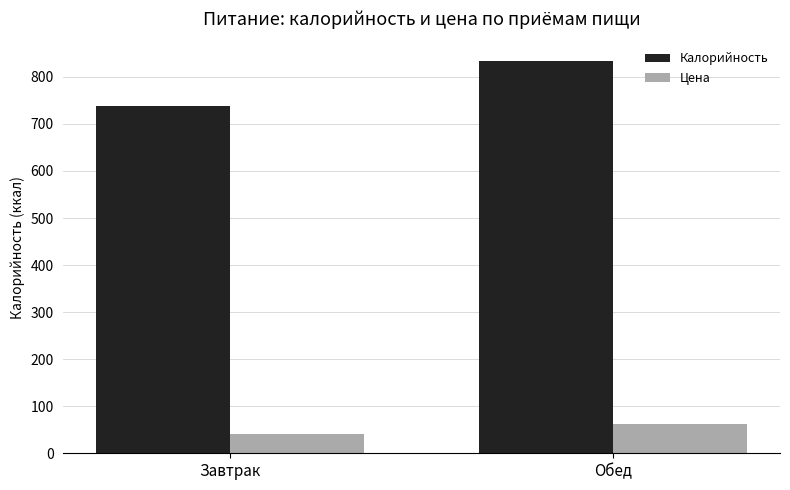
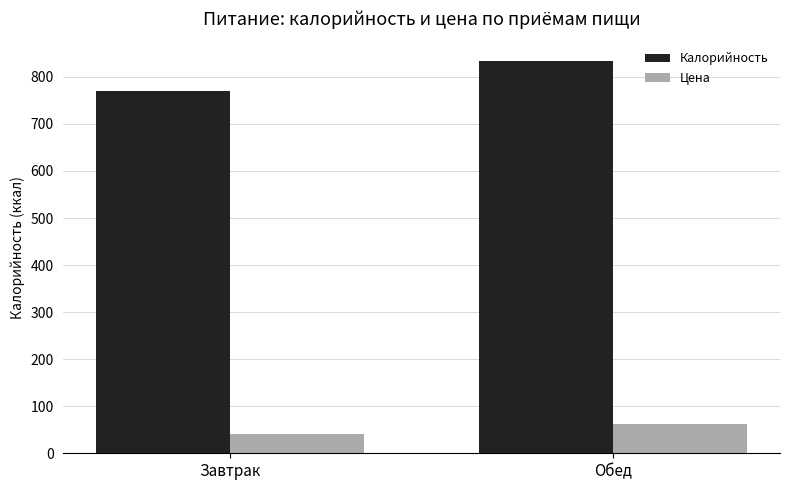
Калорийность, Завтрак: 740 -> 770
